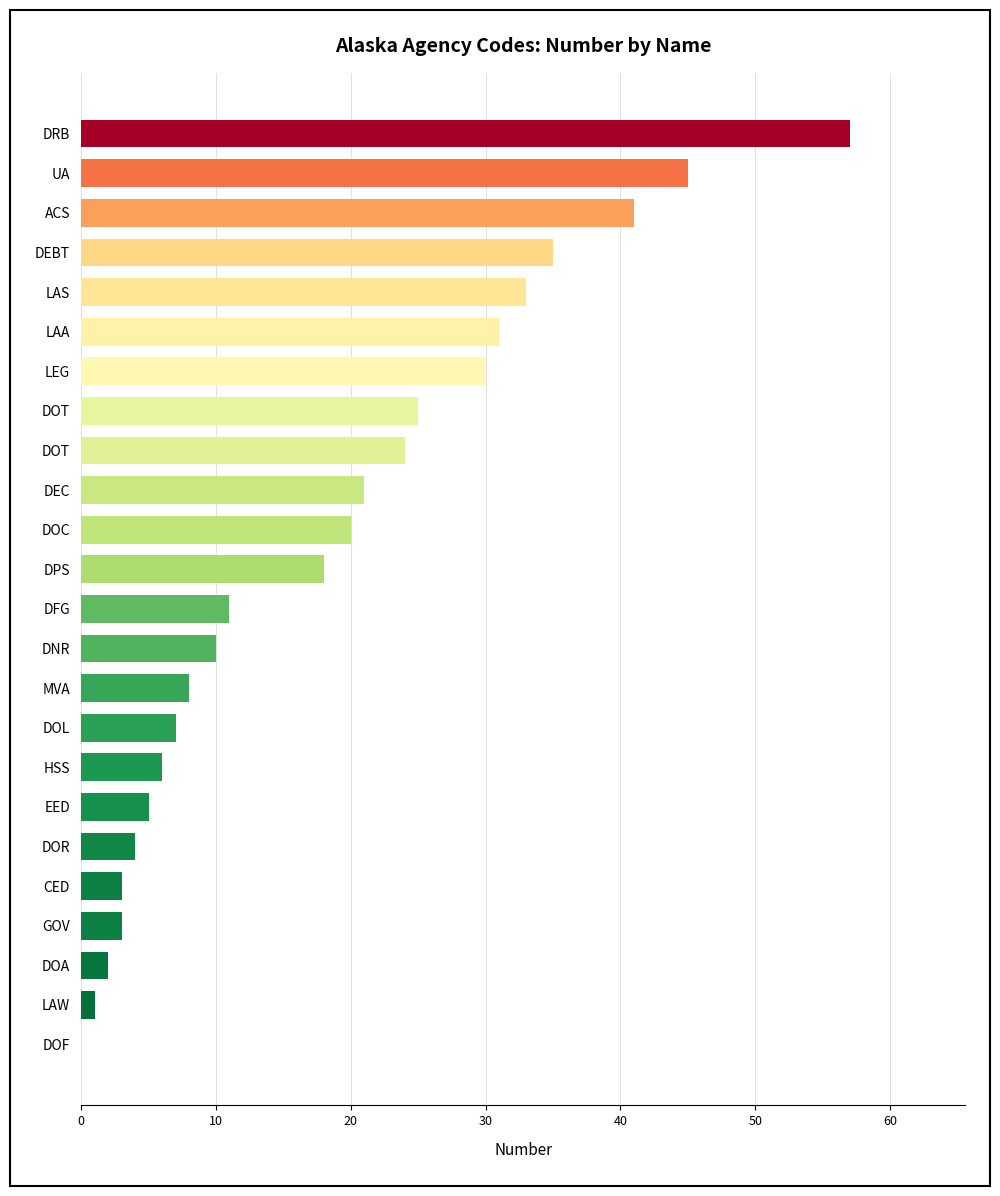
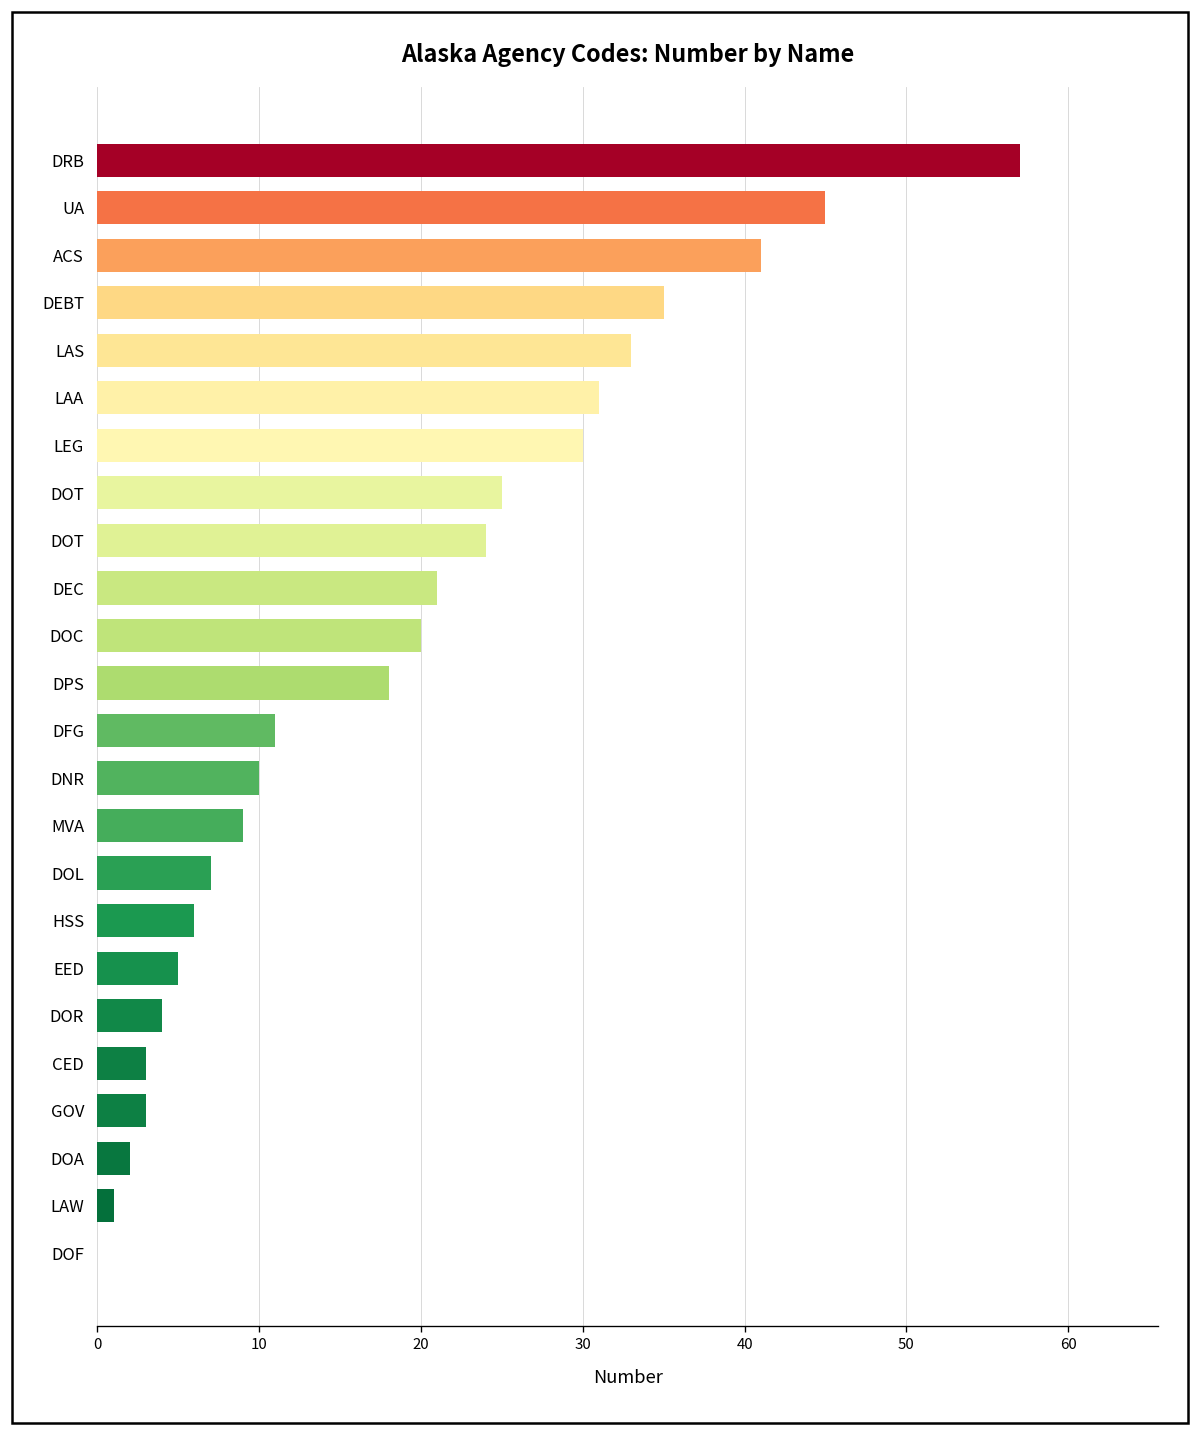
MVA: 8 -> 9
